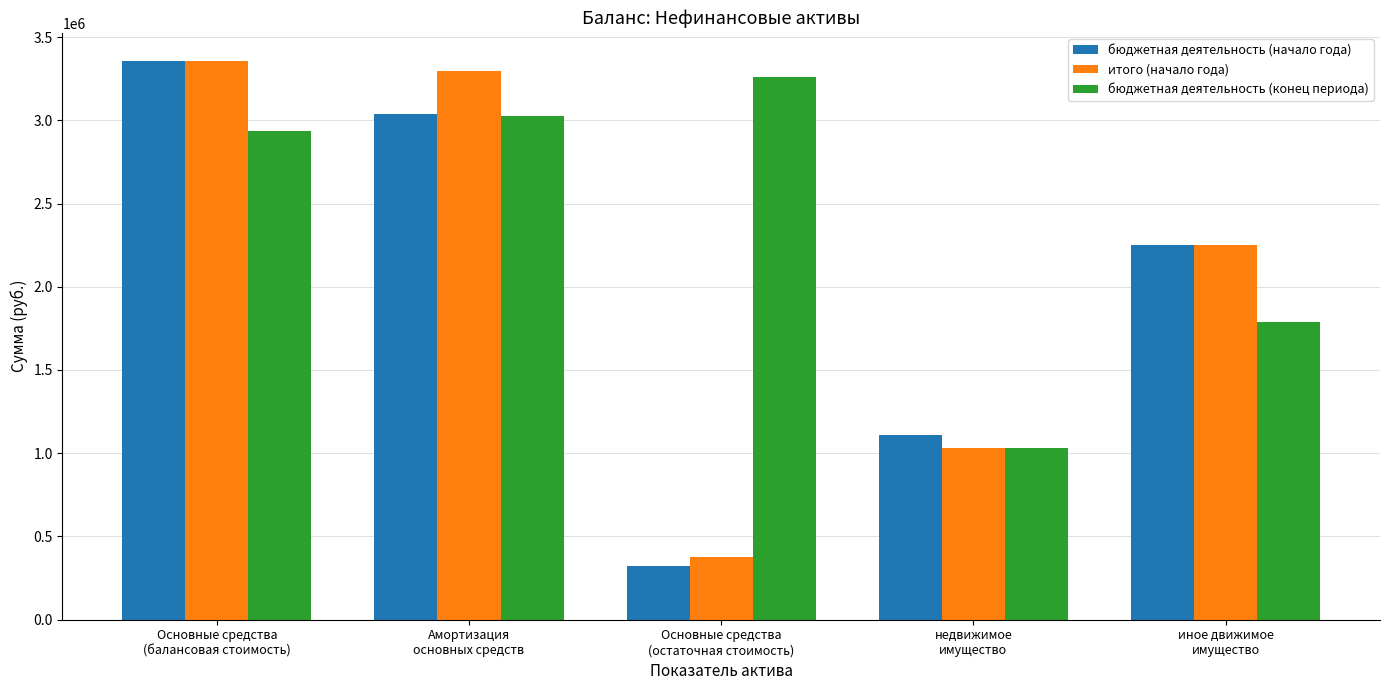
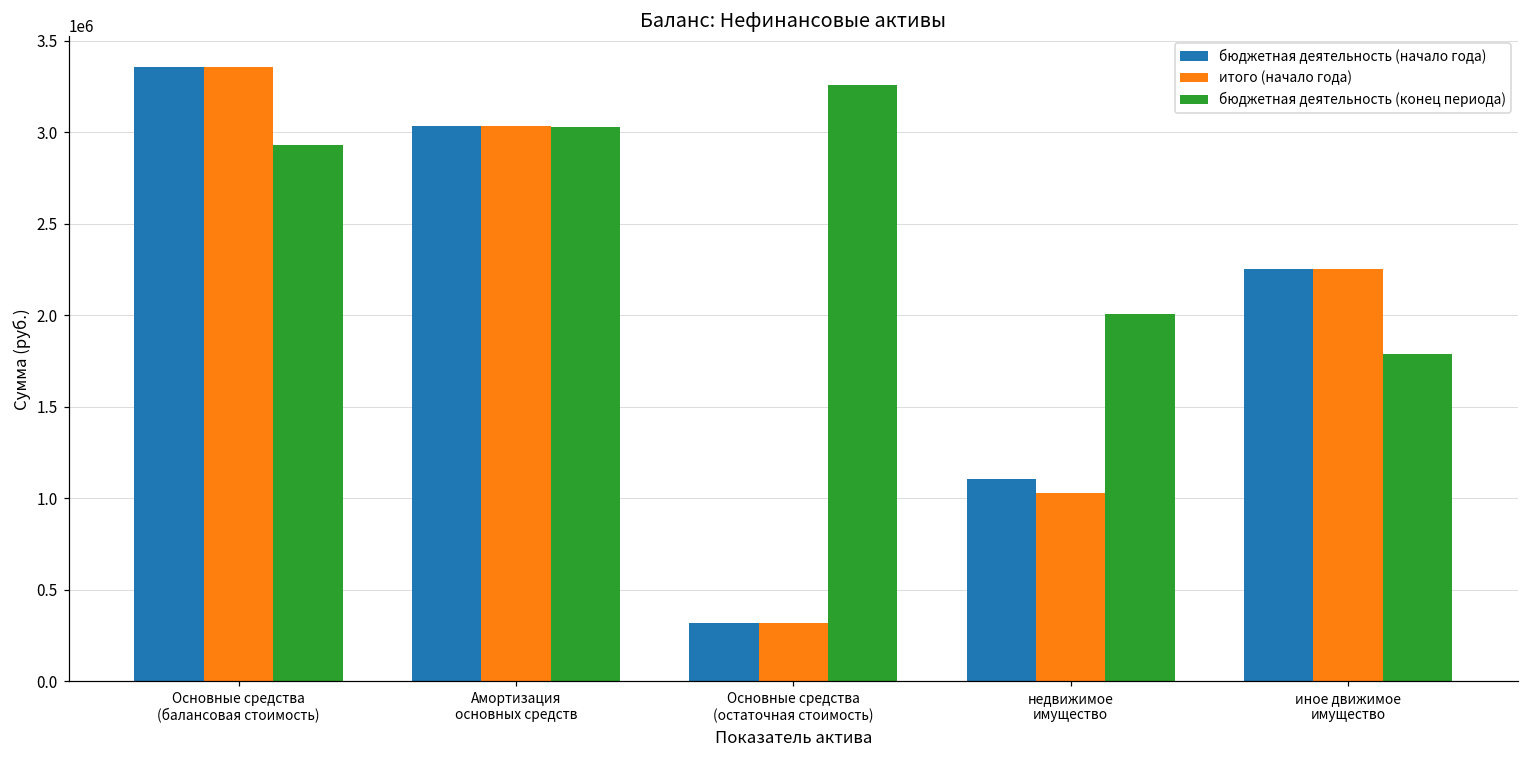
итого (начало года), Амортизация основных средств: 3300000 -> 3040000
итого (начало года), Основные средства (остаточная стоимость): 370000 -> 320000
бюджетная деятельность (конец периода), недвижимое имущество: 1030000 -> 2010000
